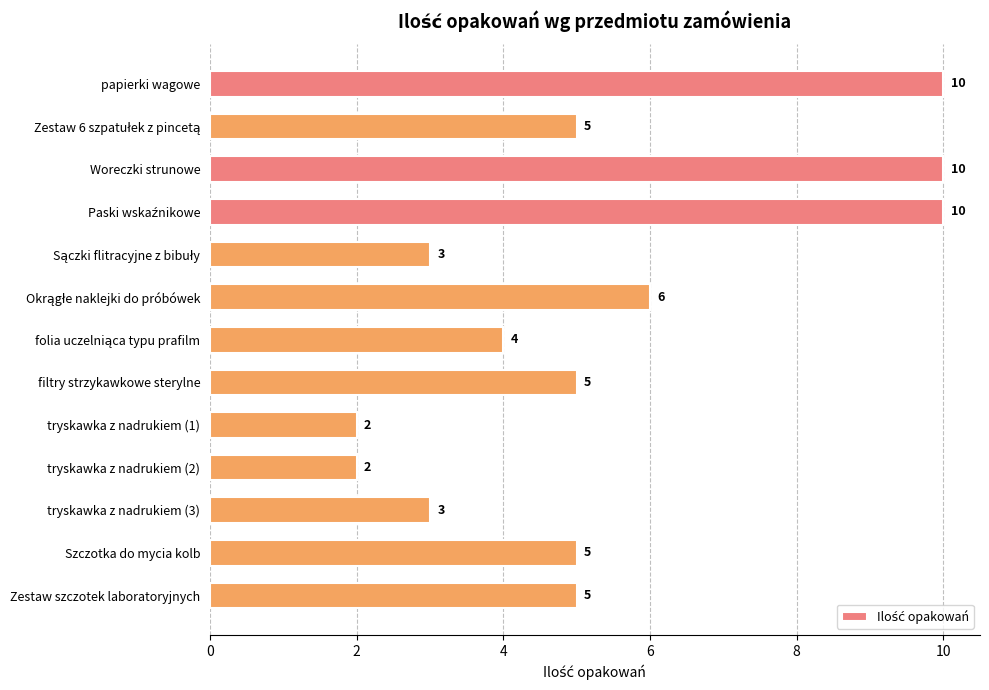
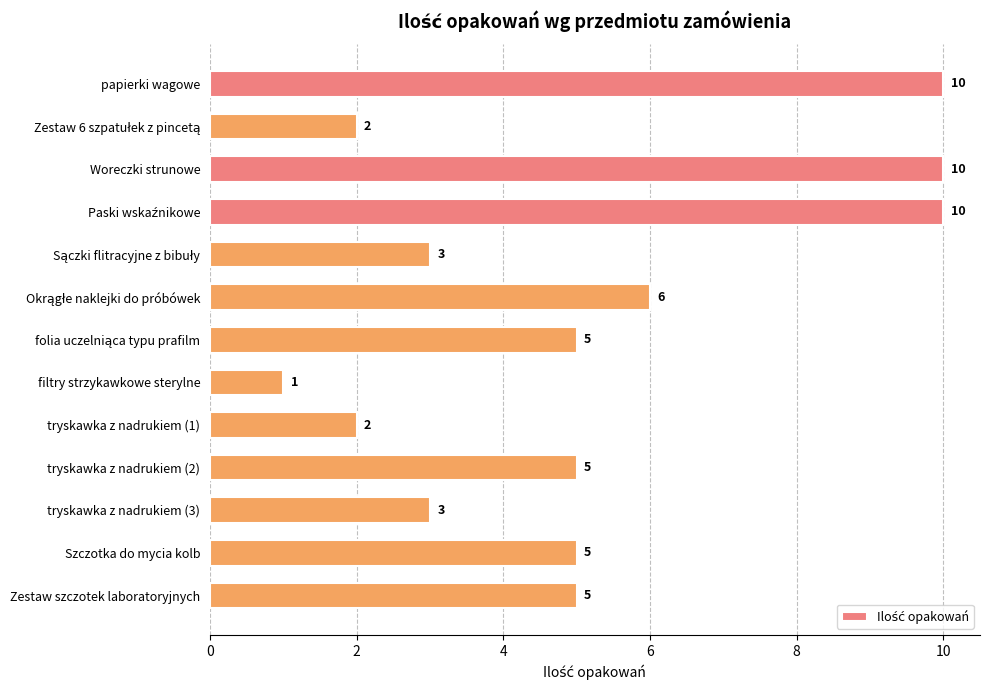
Zestaw 6 szpatułek z pincetą: 5 -> 2
folia uczelniąca typu prafilm: 4 -> 5
filtry strzykawkowe sterylne: 5 -> 1
tryskawka z nadrukiem (2): 2 -> 5
